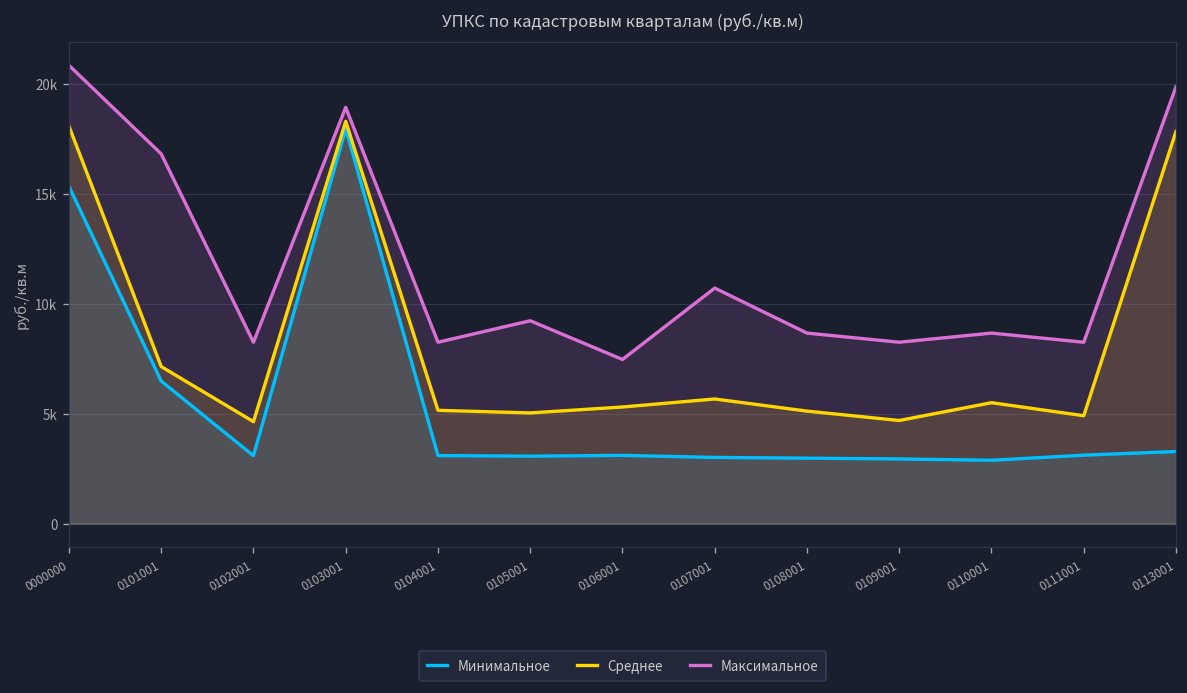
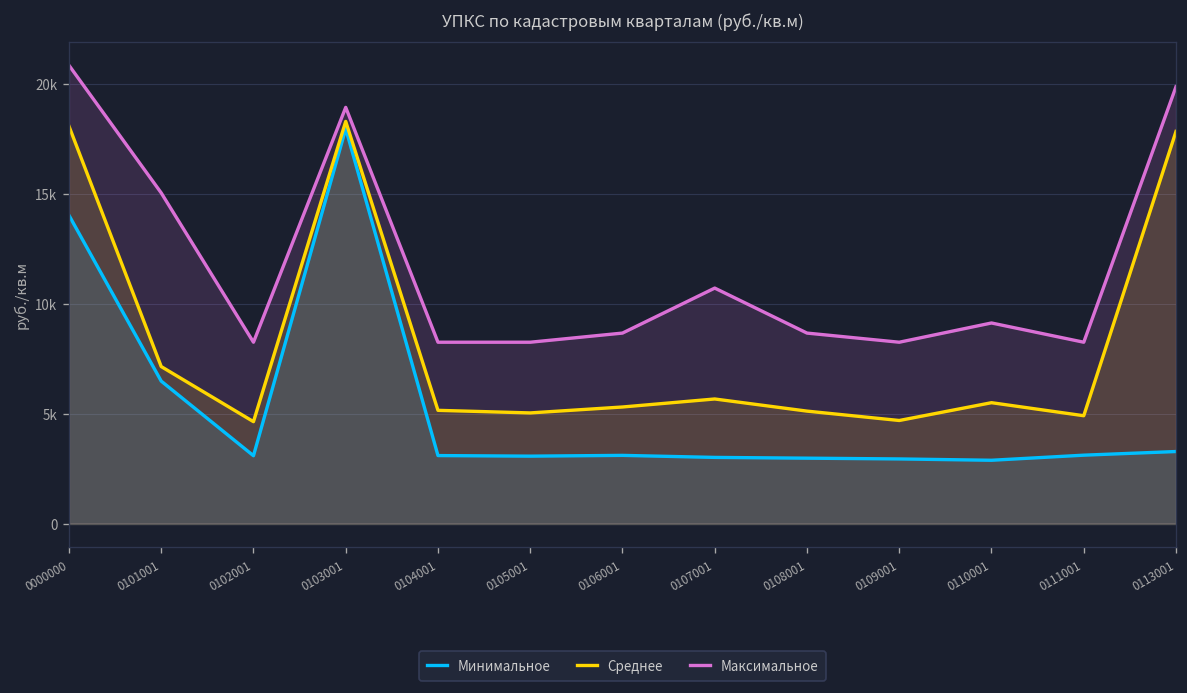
Минимальное, 0000000: 15300 -> 14000
Максимальное, 0101001: 16800 -> 15000
Максимальное, 0105001: 9200 -> 8200
Максимальное, 0106001: 7500 -> 8700
Максимальное, 0110001: 8700 -> 9100
